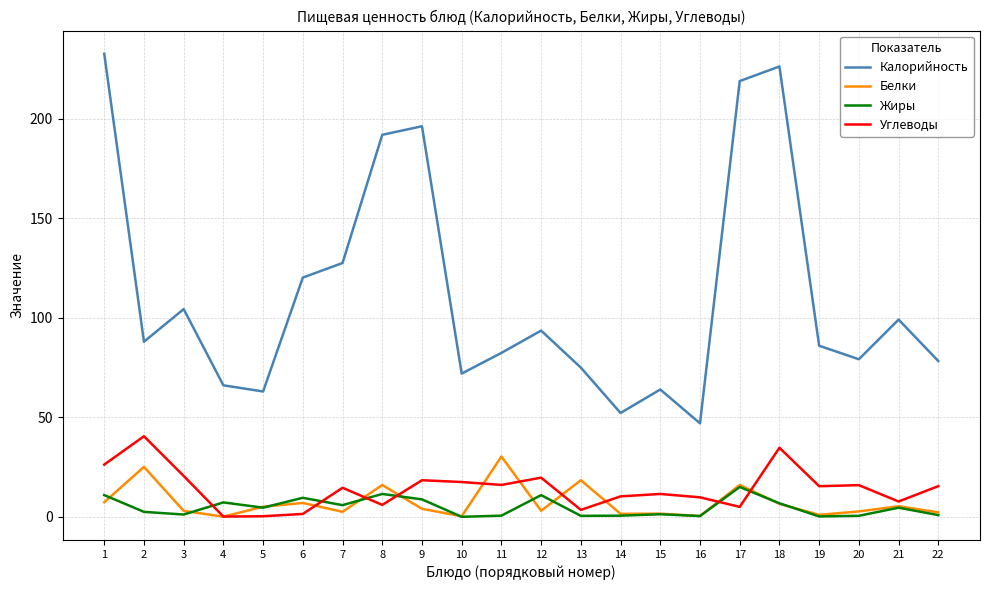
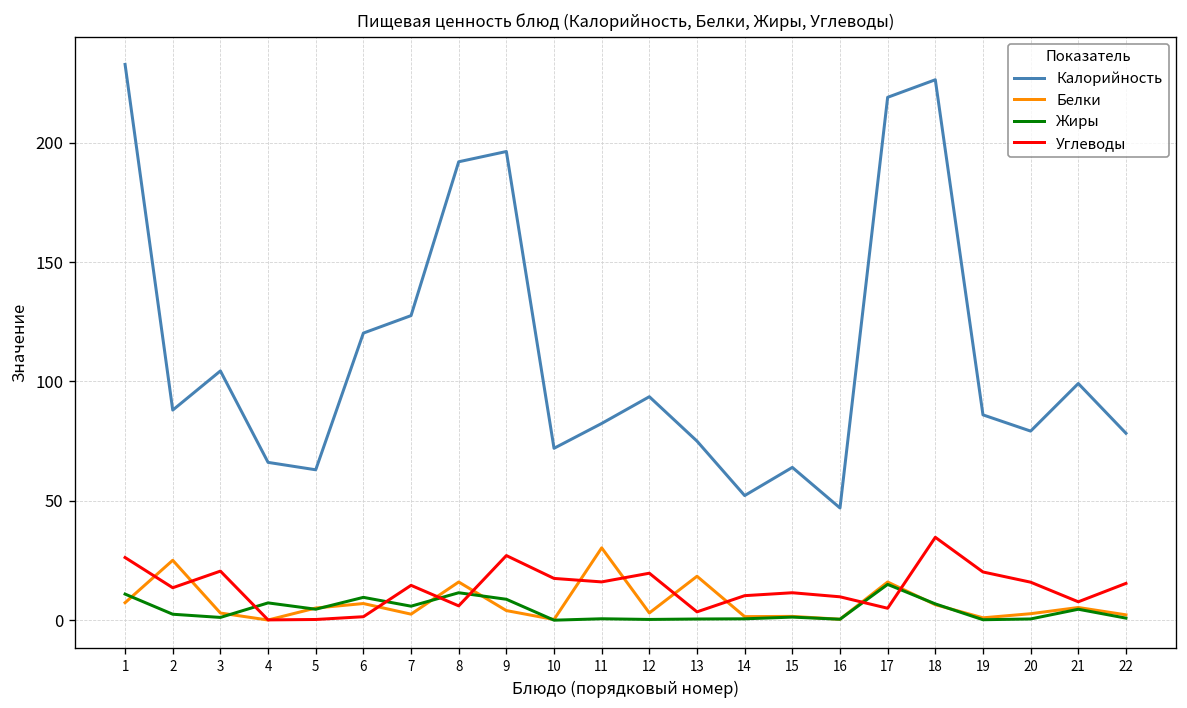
Углеводы, 2: 41 -> 14
Углеводы, 9: 18 -> 27
Жиры, 12: 11 -> 0
Углеводы, 19: 15 -> 20
